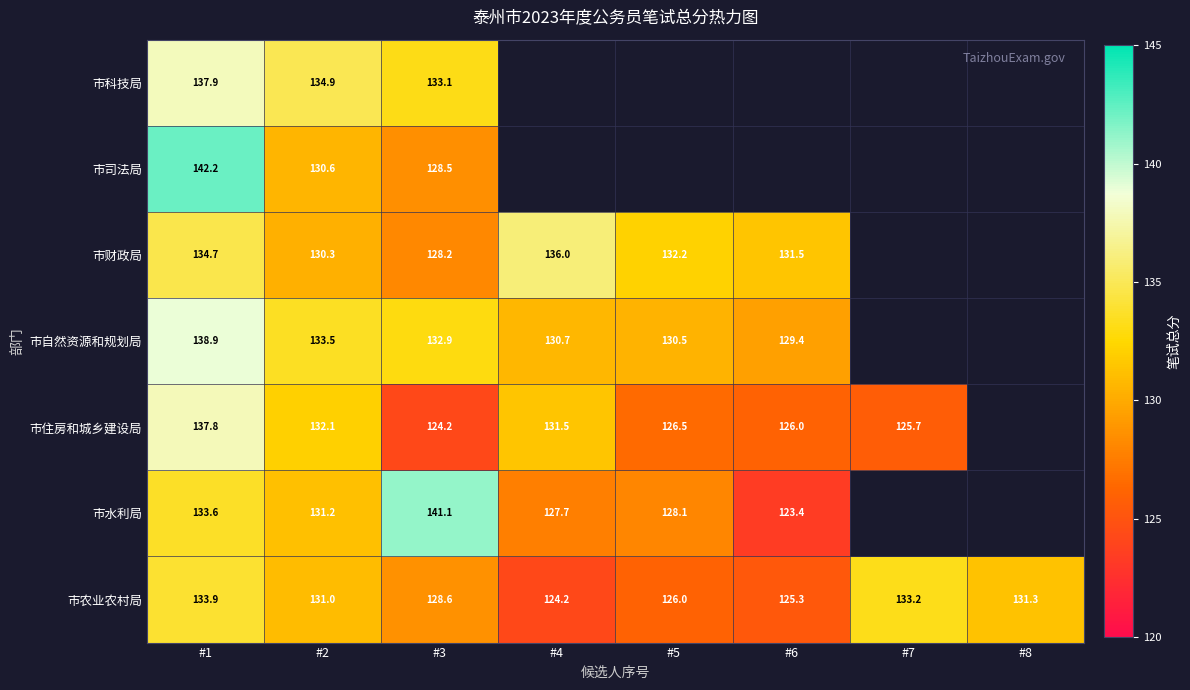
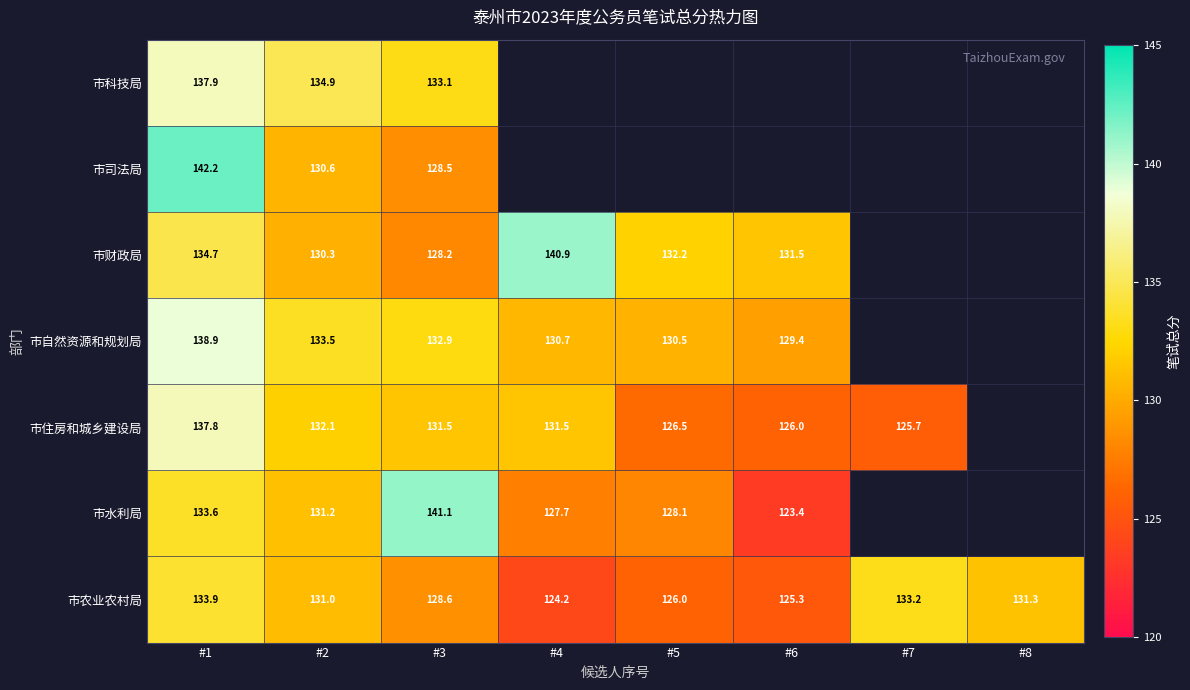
市财政局, #4: 136.0 -> 140.9
市住房和城乡建设局, #3: 124.2 -> 131.5
